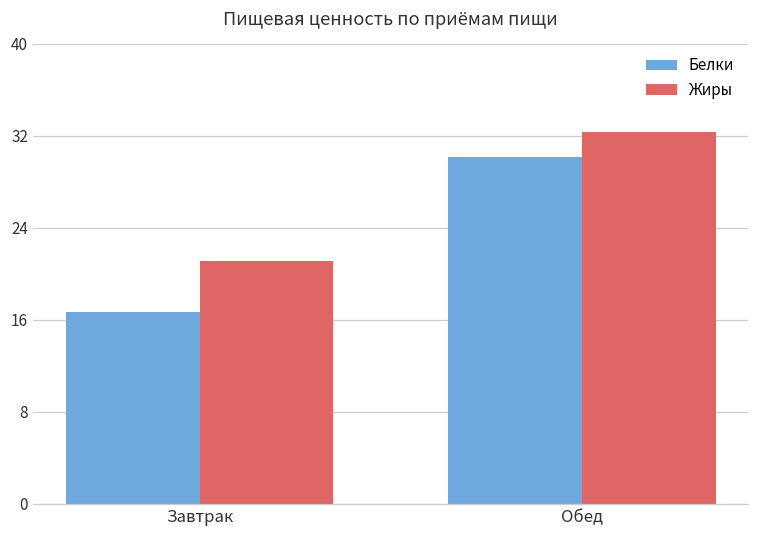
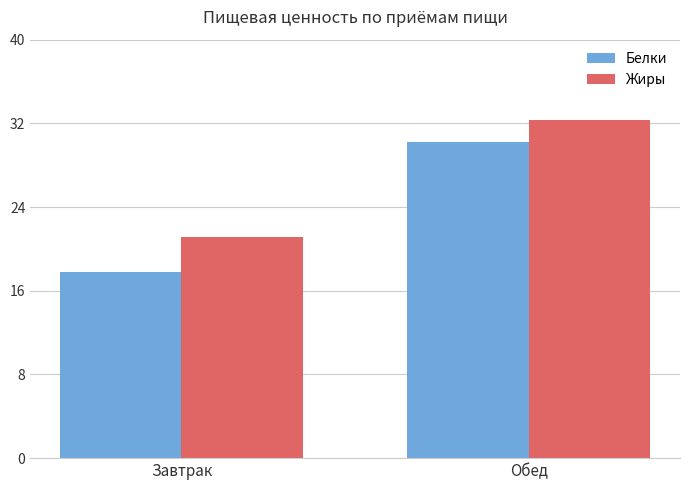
Белки, Завтрак: 16.7 -> 17.8
